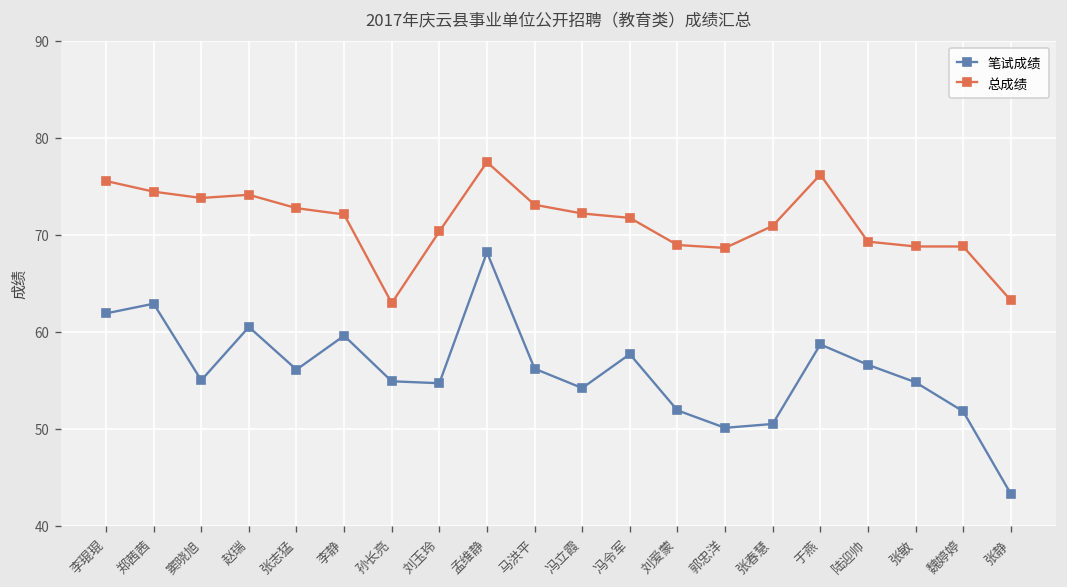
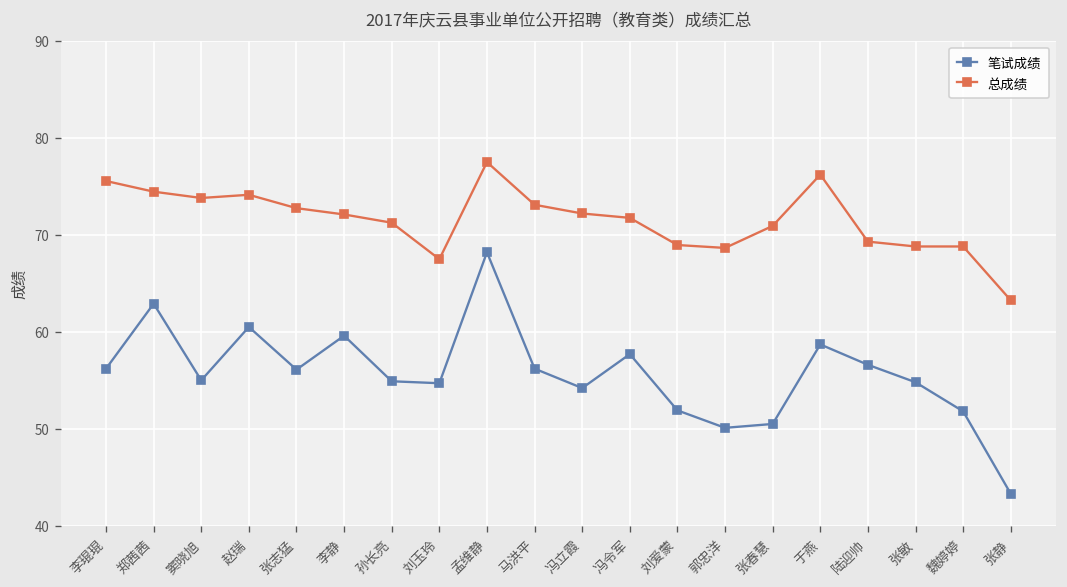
笔试成绩, 李琨琨: 62 -> 56
总成绩, 孙长亮: 63 -> 71
总成绩, 刘玉玲: 70 -> 67
